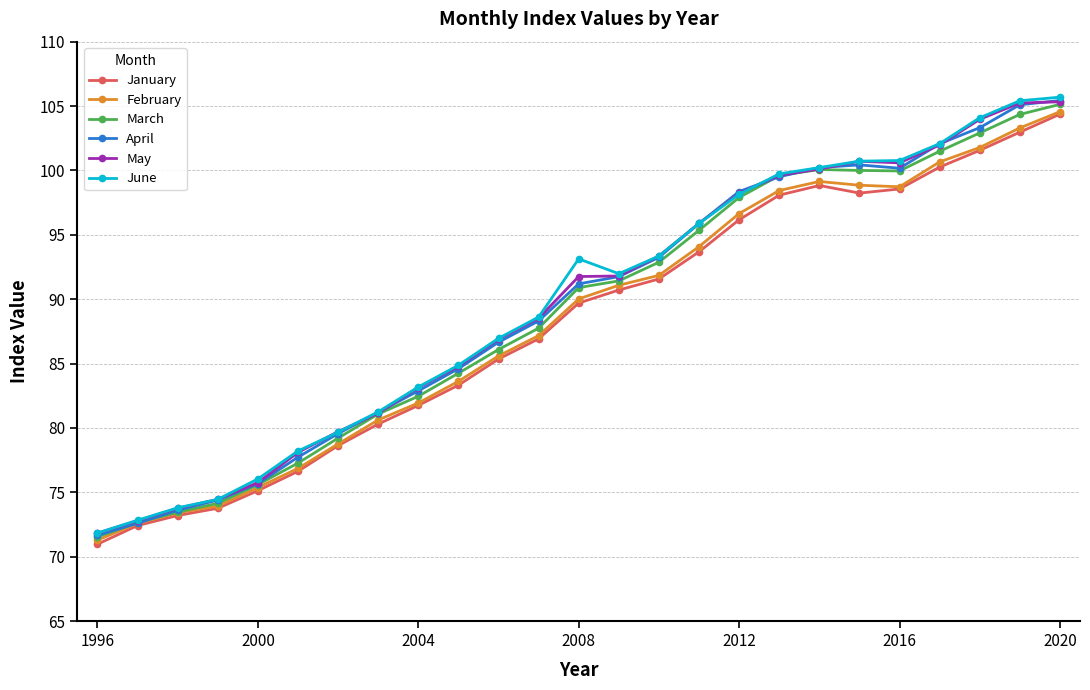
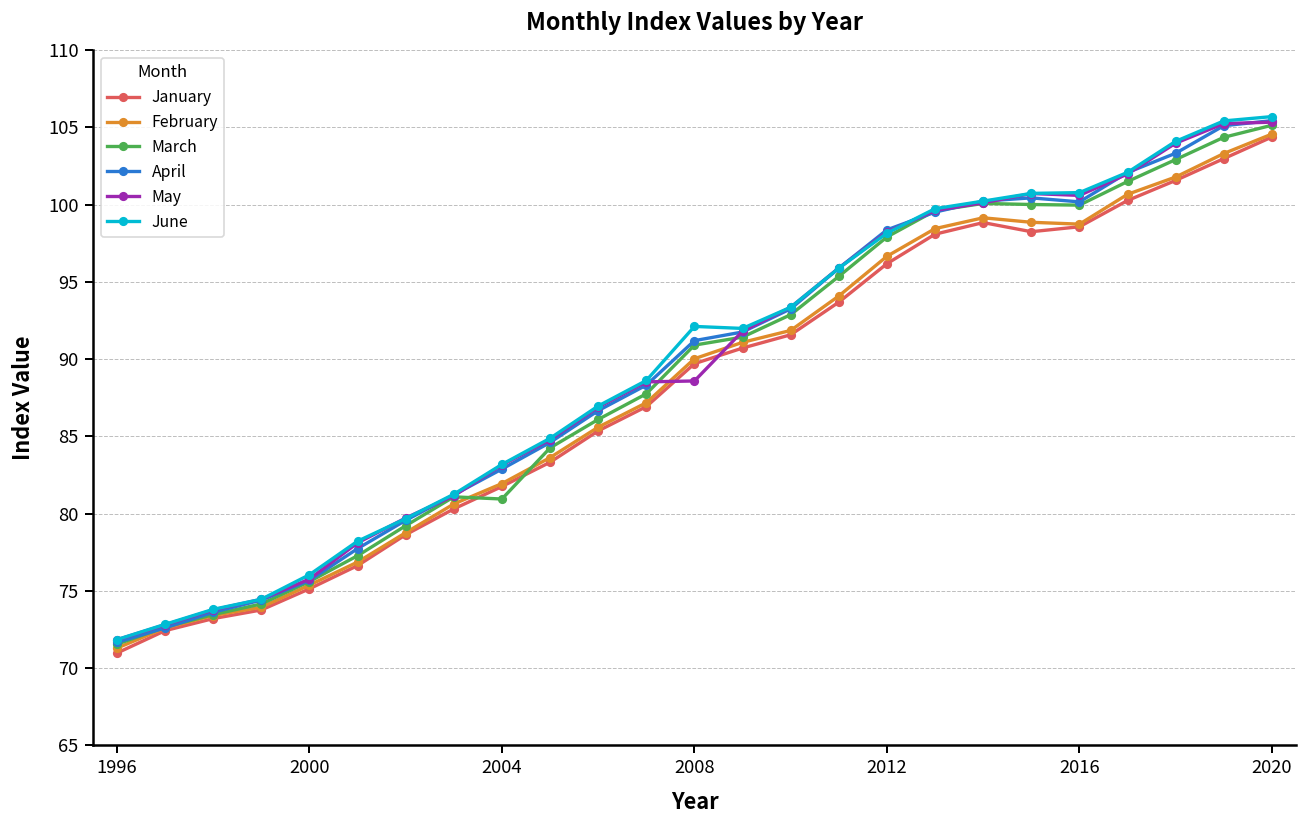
March, 2004: 82.5 -> 80.9
May, 2008: 91.8 -> 88.6
June, 2008: 93.1 -> 92.1
